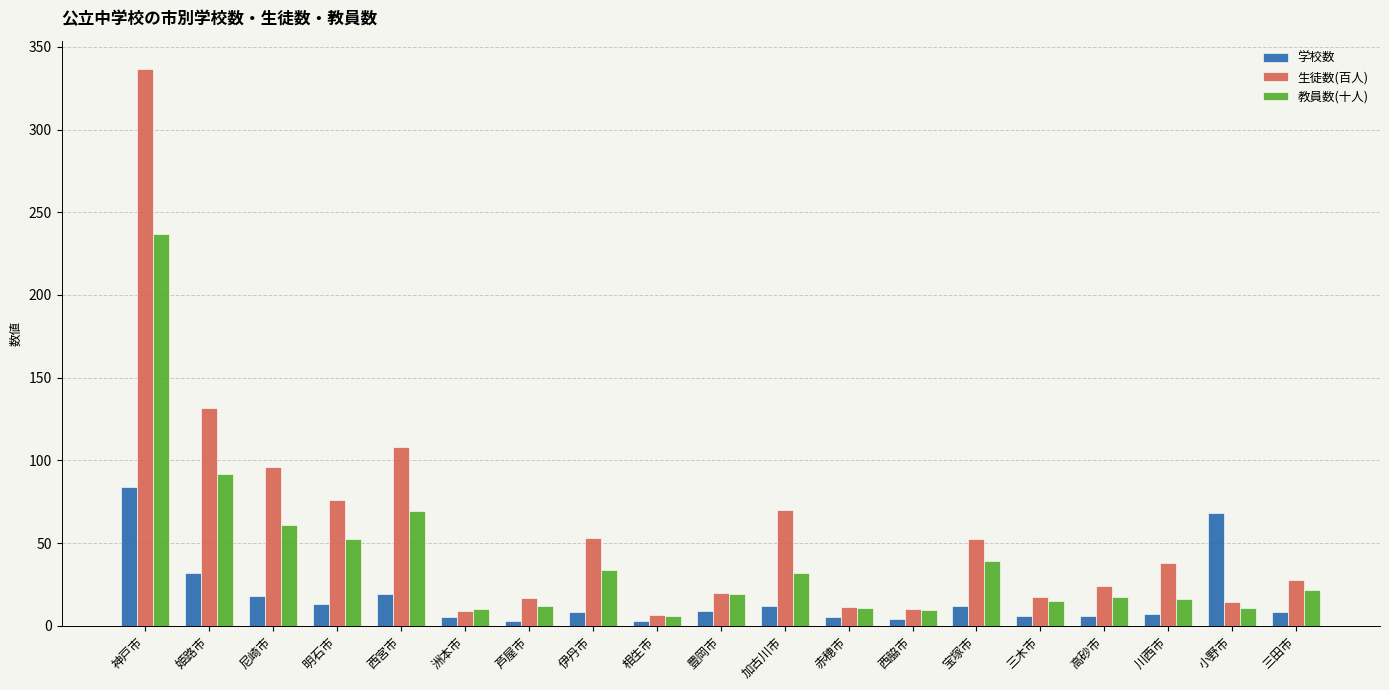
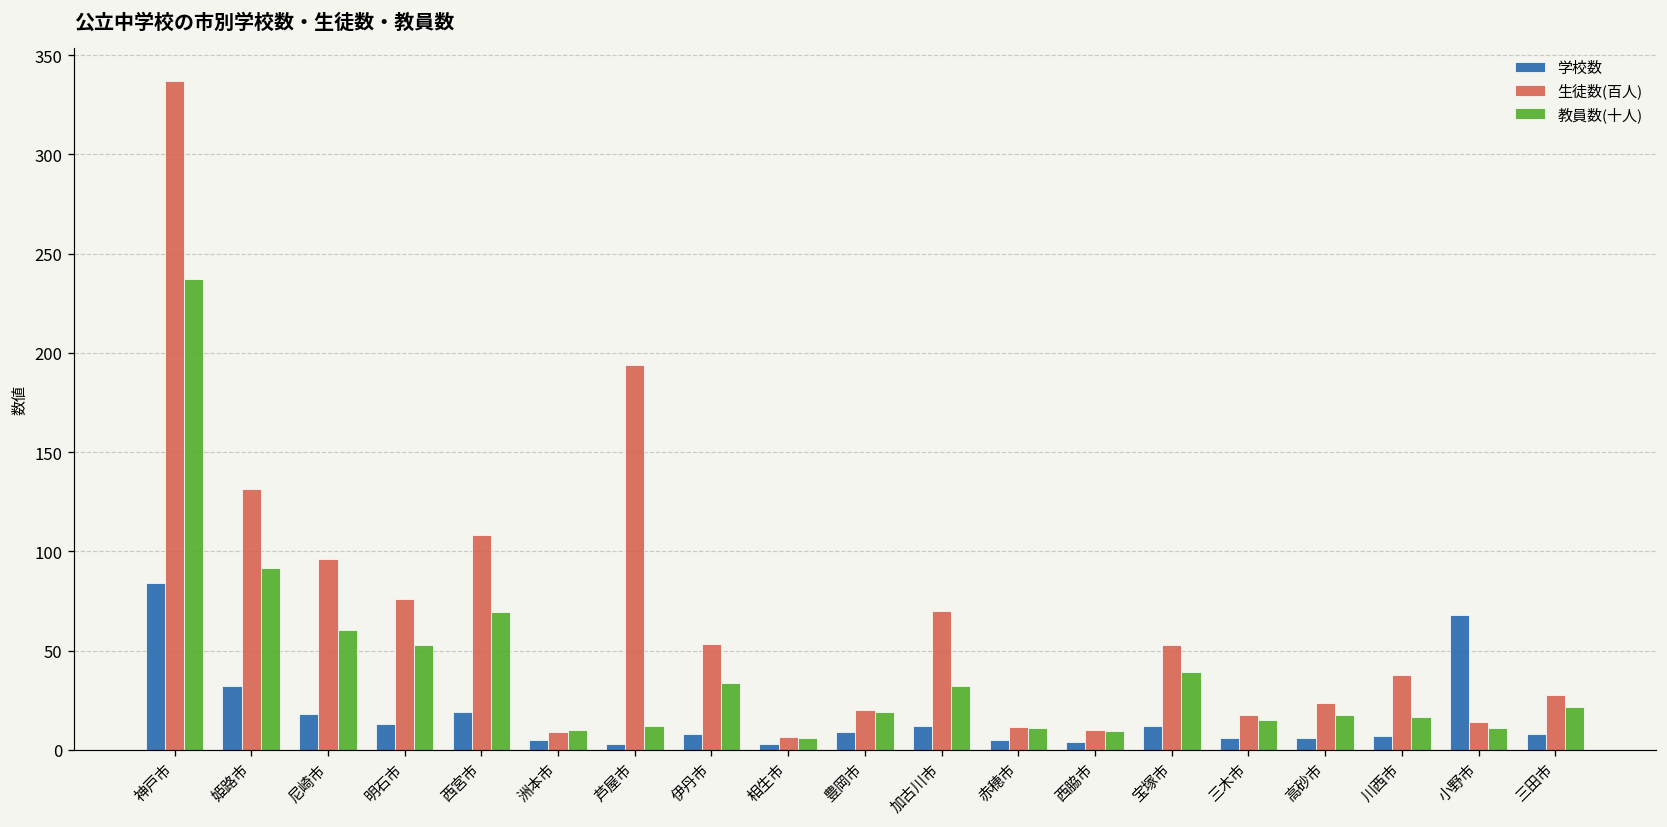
生徒数(百人), 芦屋市: 17 -> 194
